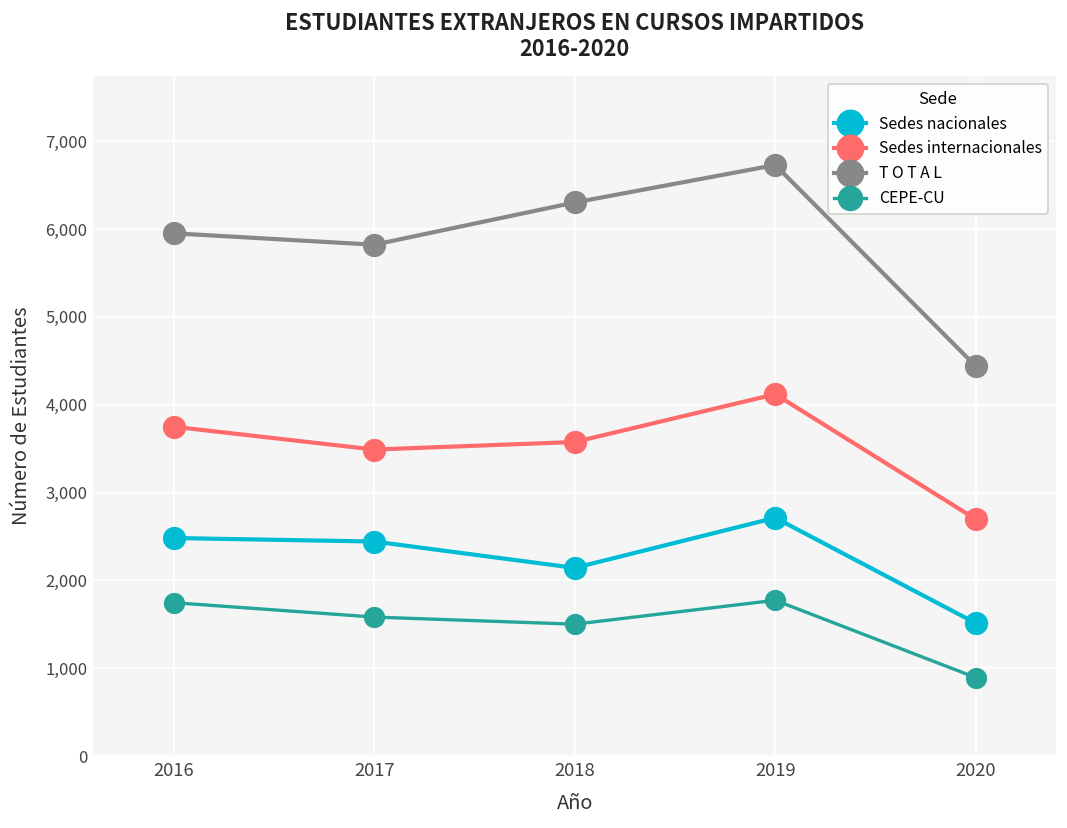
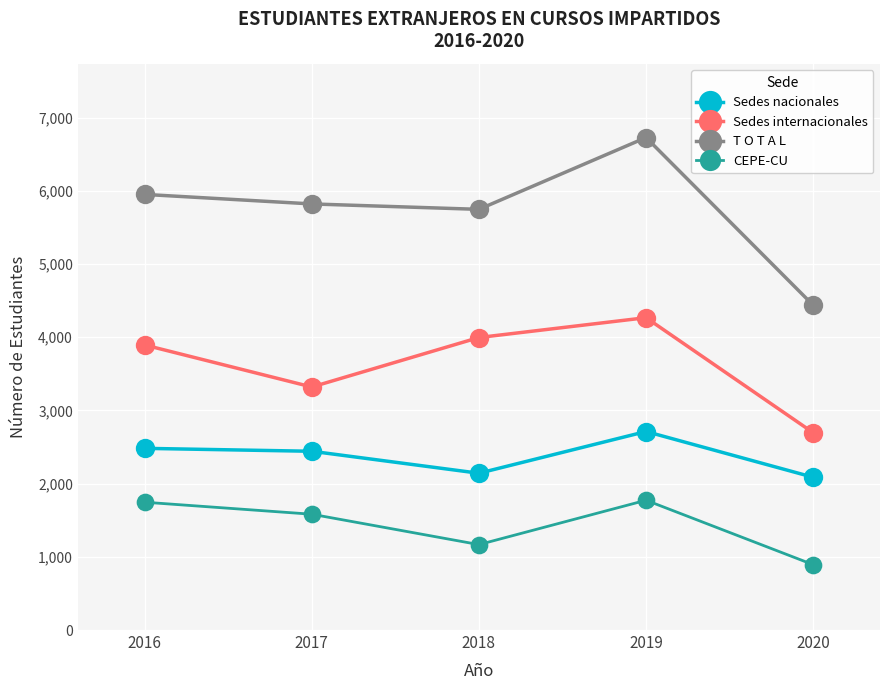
Sedes internacionales, 2016: 3,700 -> 3,900
Sedes internacionales, 2017: 3,500 -> 3,300
Sedes internacionales, 2018: 3,600 -> 4,000
T O T A L, 2018: 6,300 -> 5,700
CEPE-CU, 2018: 1,500 -> 1,200
Sedes internacionales, 2019: 4,100 -> 4,300
Sedes nacionales, 2020: 1,500 -> 2,100
